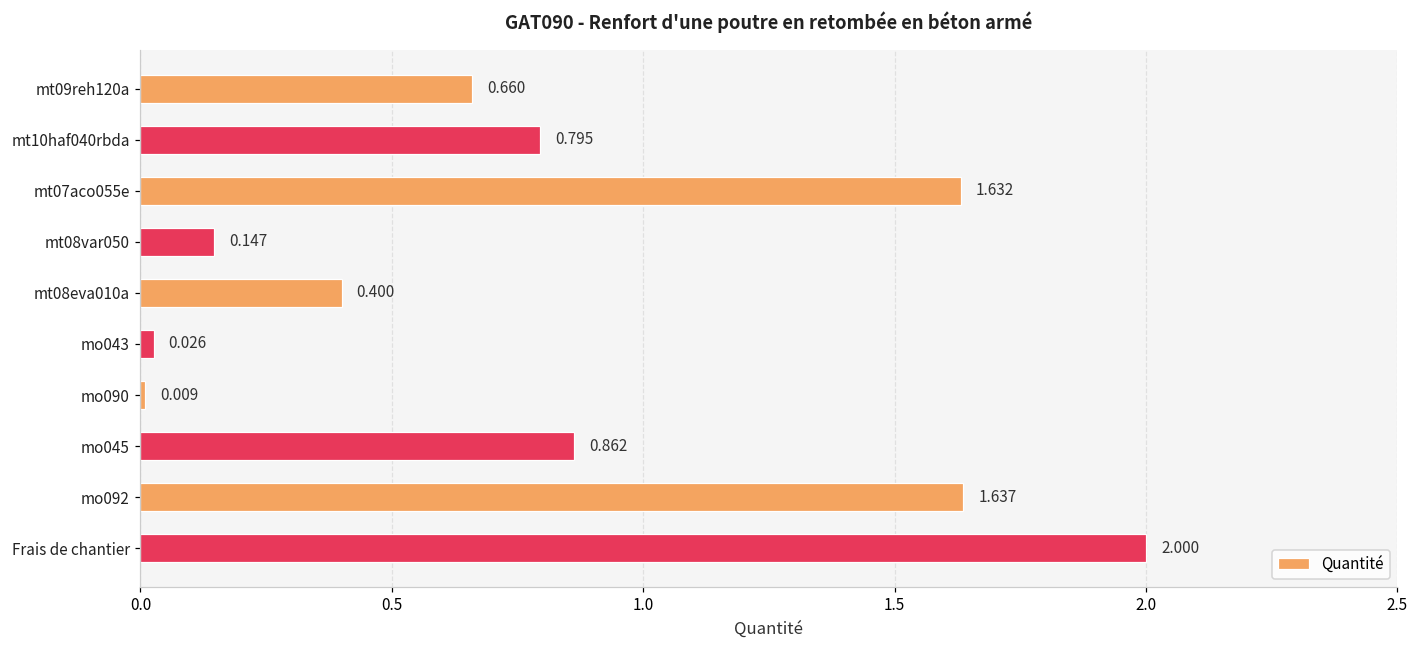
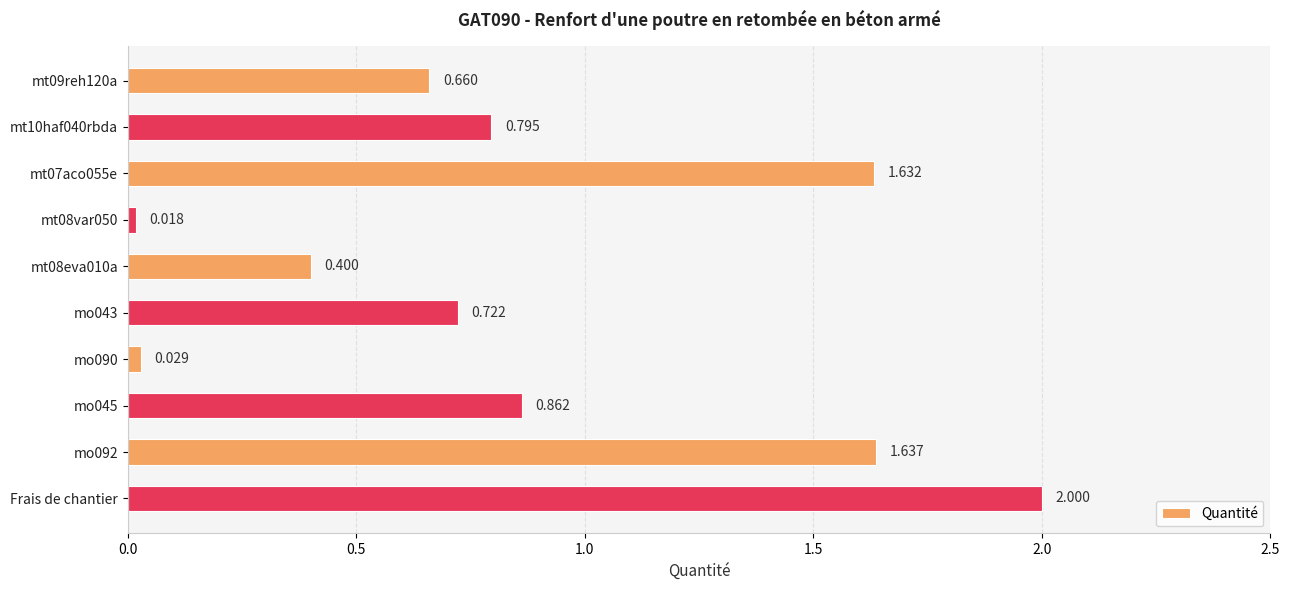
mt08var050: 0.147 -> 0.018
mo043: 0.026 -> 0.722
mo090: 0.009 -> 0.029
